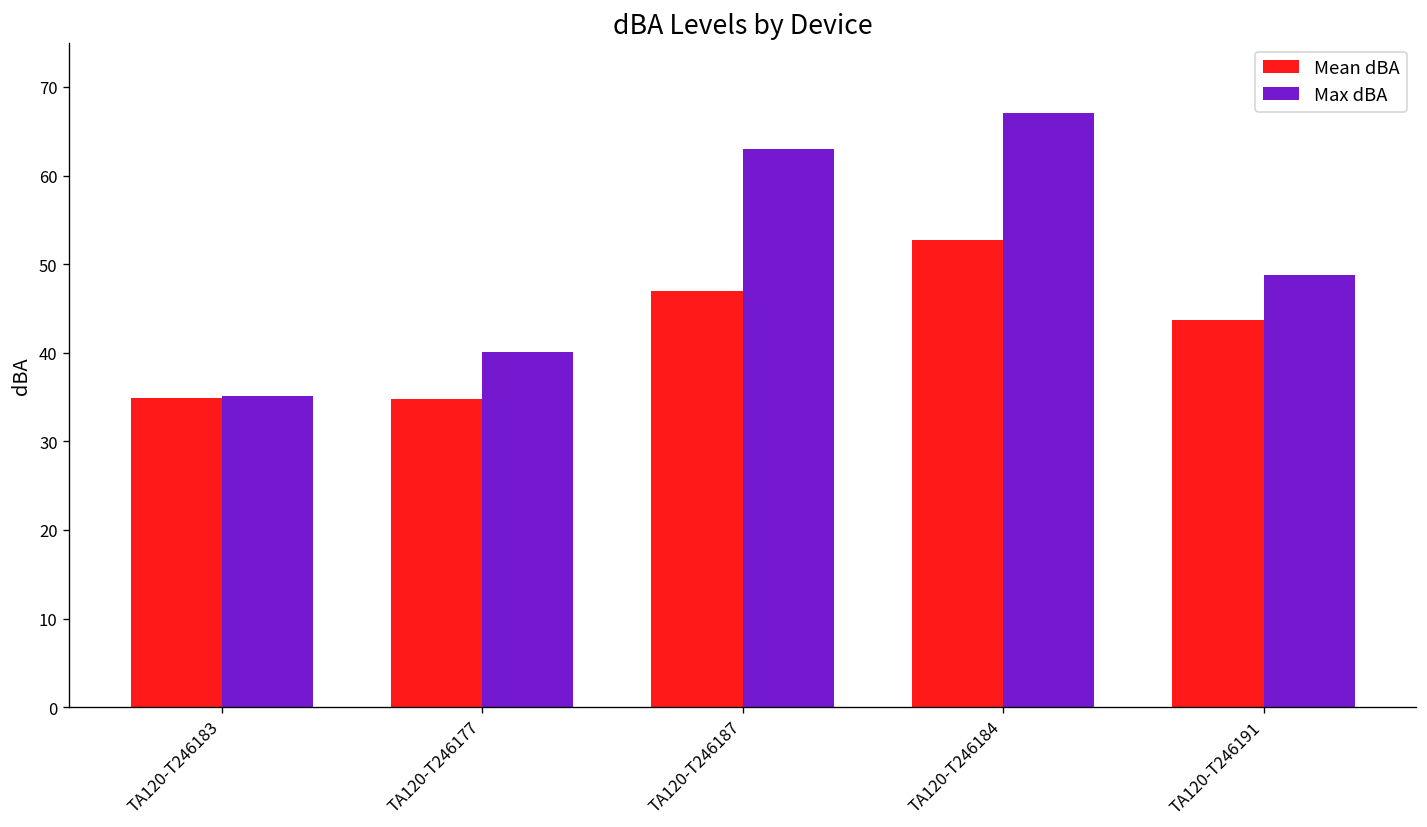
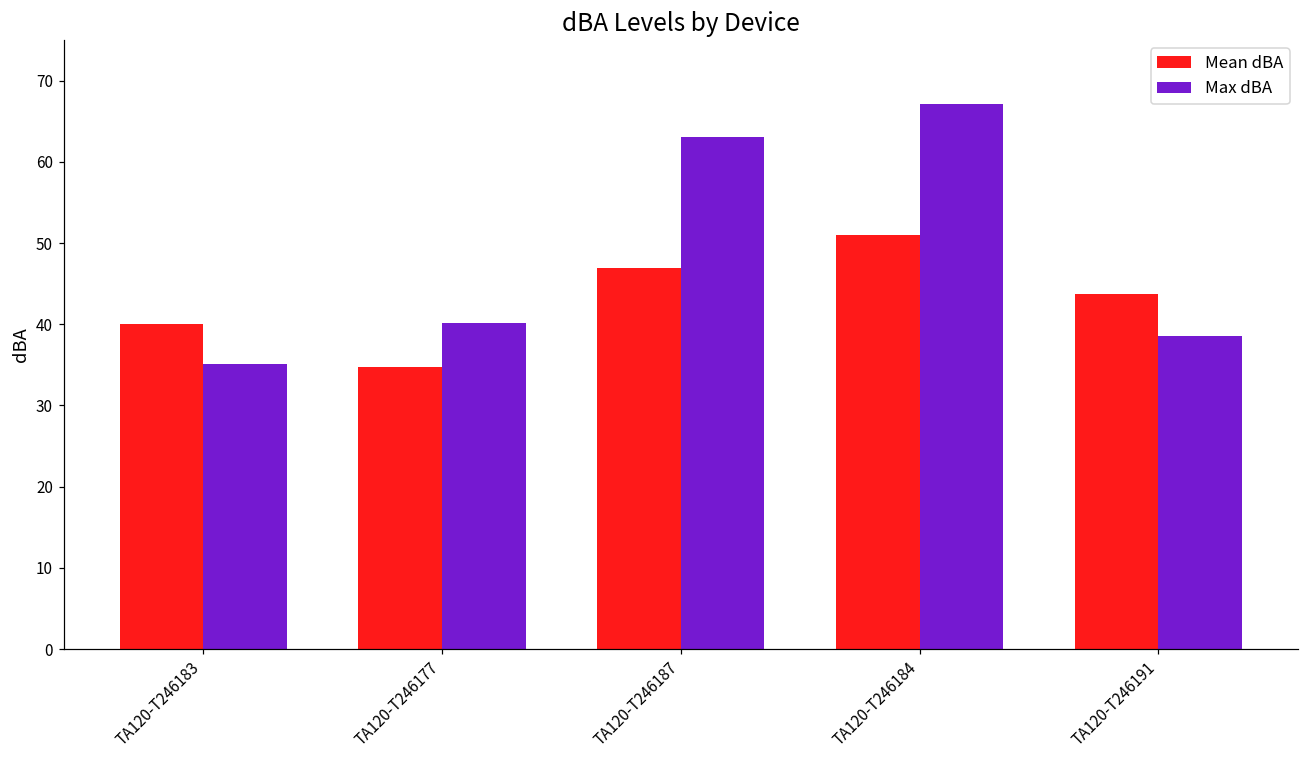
Mean dBA, TA120-T246183: 35 -> 40
Mean dBA, TA120-T246184: 53 -> 51
Max dBA, TA120-T246191: 49 -> 39
